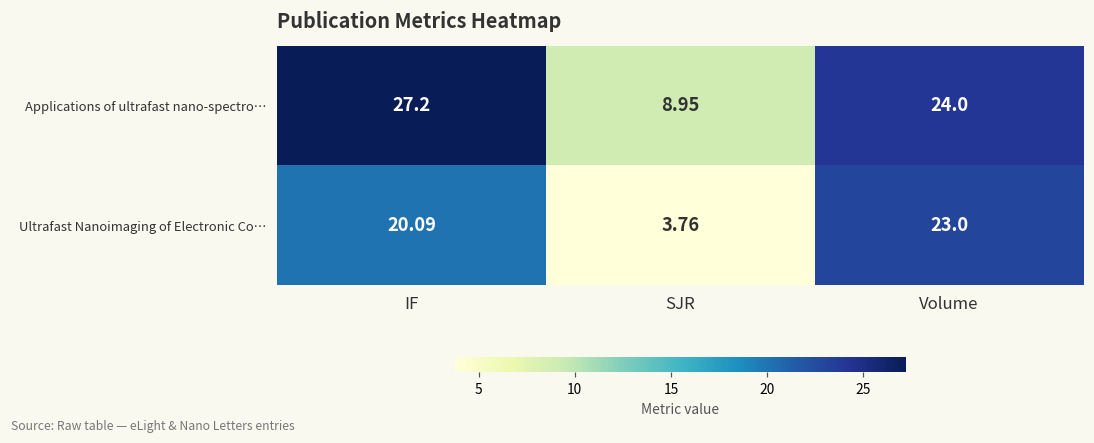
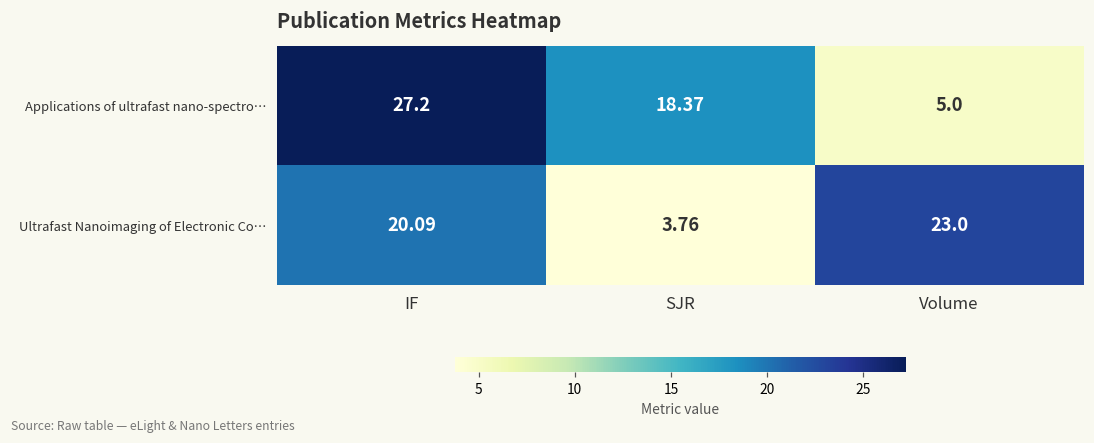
Applications of ultrafast nano-spectro…, SJR: 8.95 -> 18.37
Applications of ultrafast nano-spectro…, Volume: 24.0 -> 5.0
